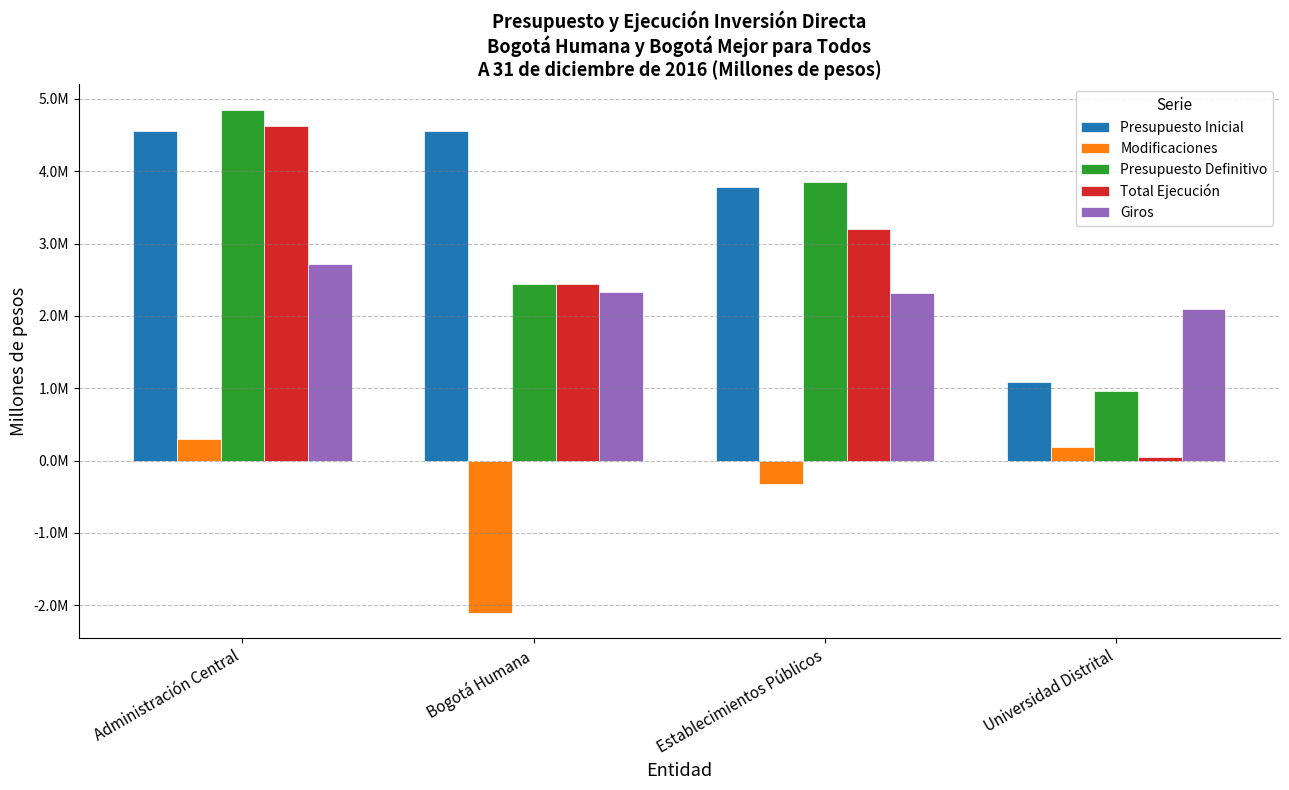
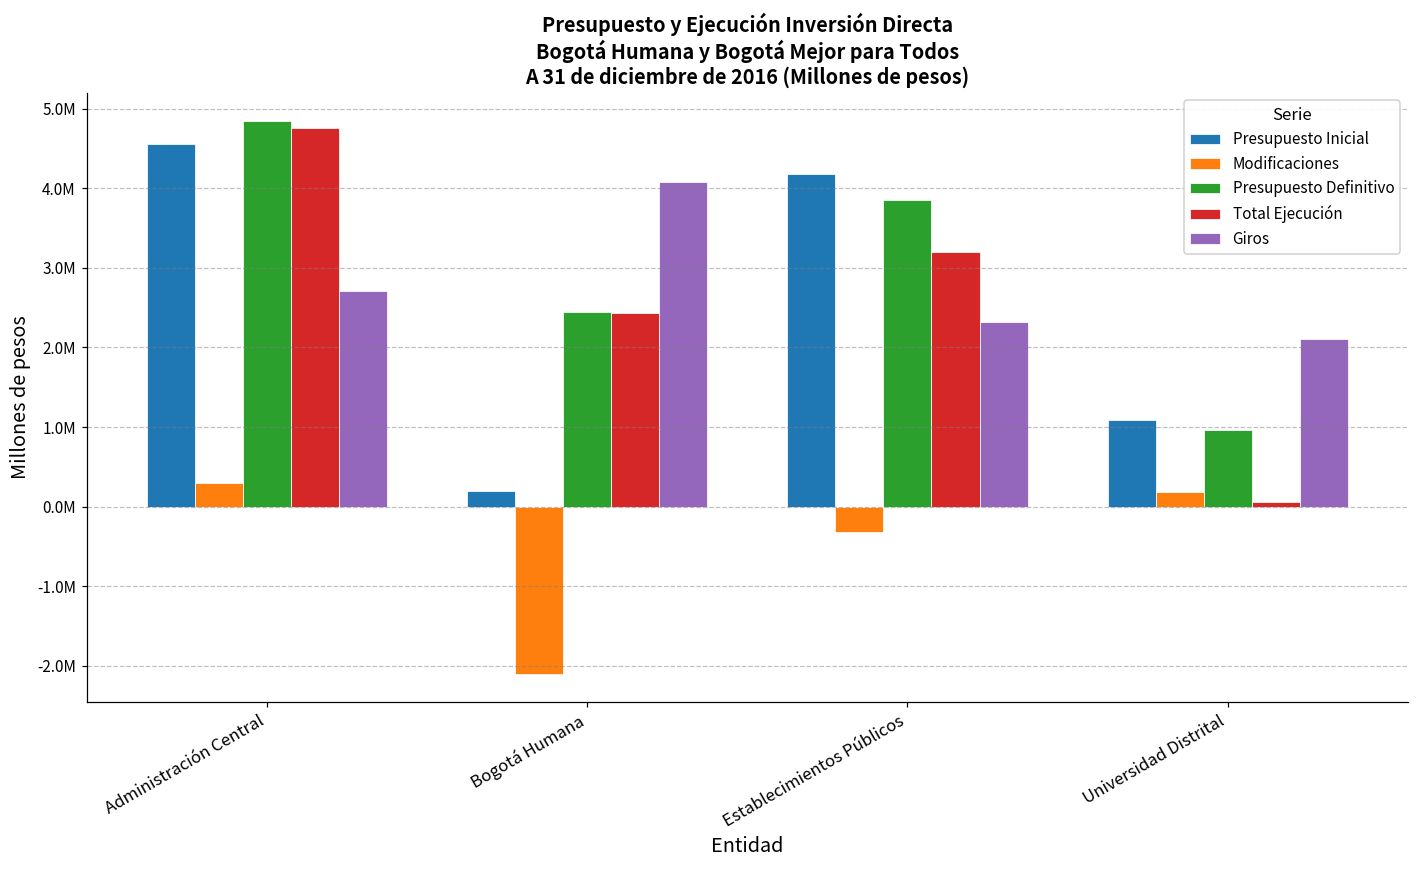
Total Ejecución, Administración Central: 4600000 -> 4800000
Presupuesto Inicial, Bogotá Humana: 4600000 -> 200000
Giros, Bogotá Humana: 2300000 -> 4100000
Presupuesto Inicial, Establecimientos Públicos: 3800000 -> 4200000
